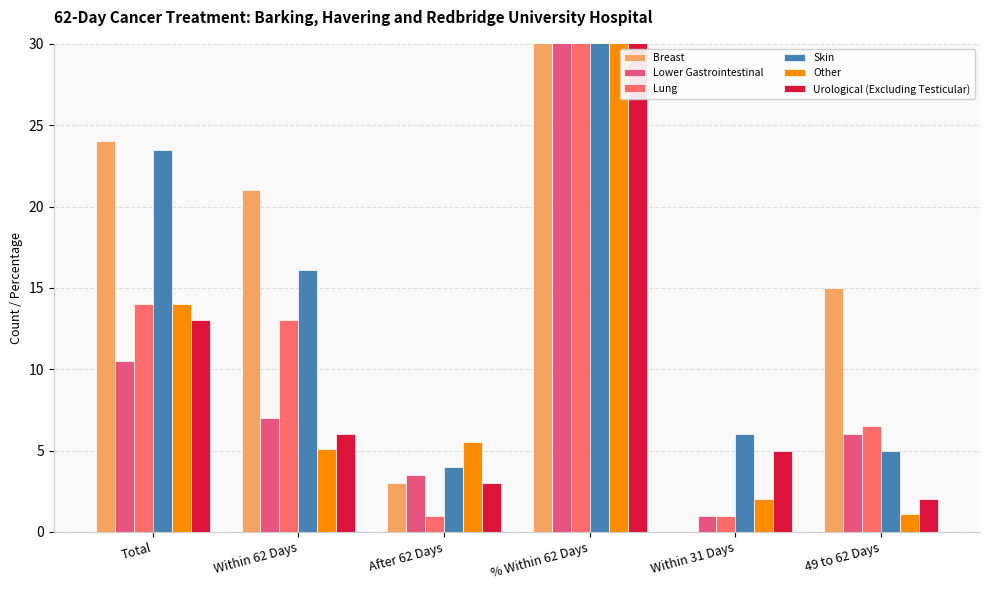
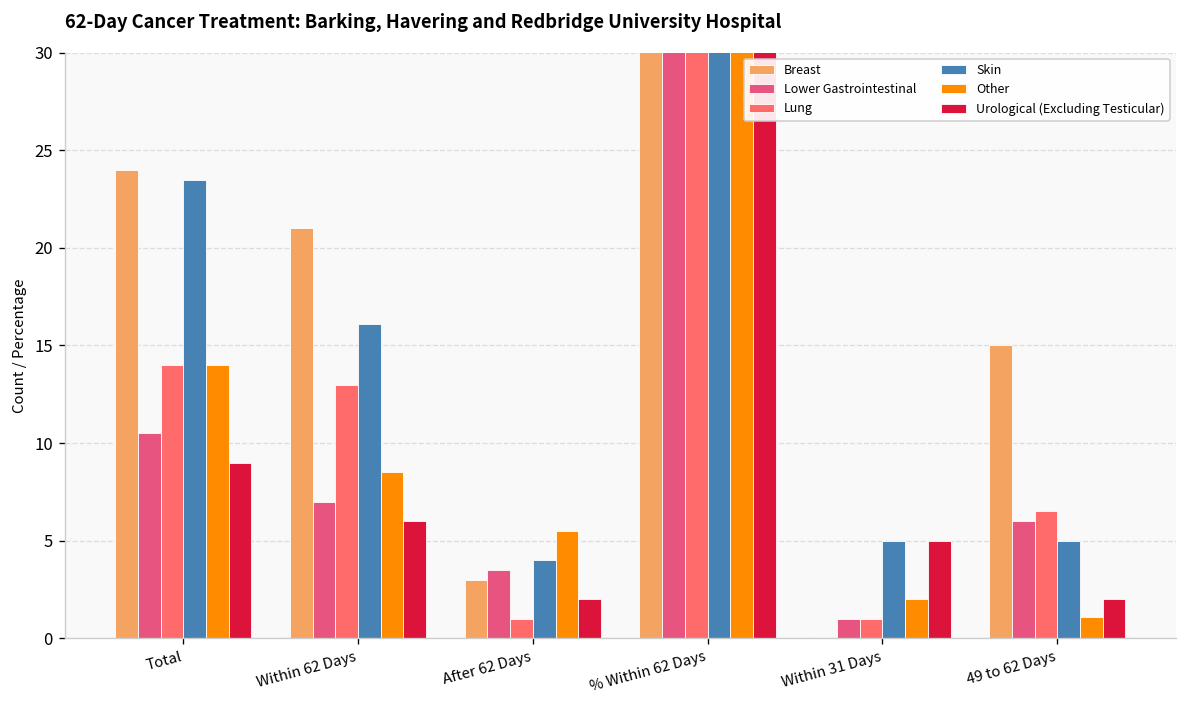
Urological (Excluding Testicular), Total: 13 -> 9
Other, Within 62 Days: 5.1 -> 8.5
Urological (Excluding Testicular), After 62 Days: 3 -> 2
Skin, Within 31 Days: 6 -> 5
